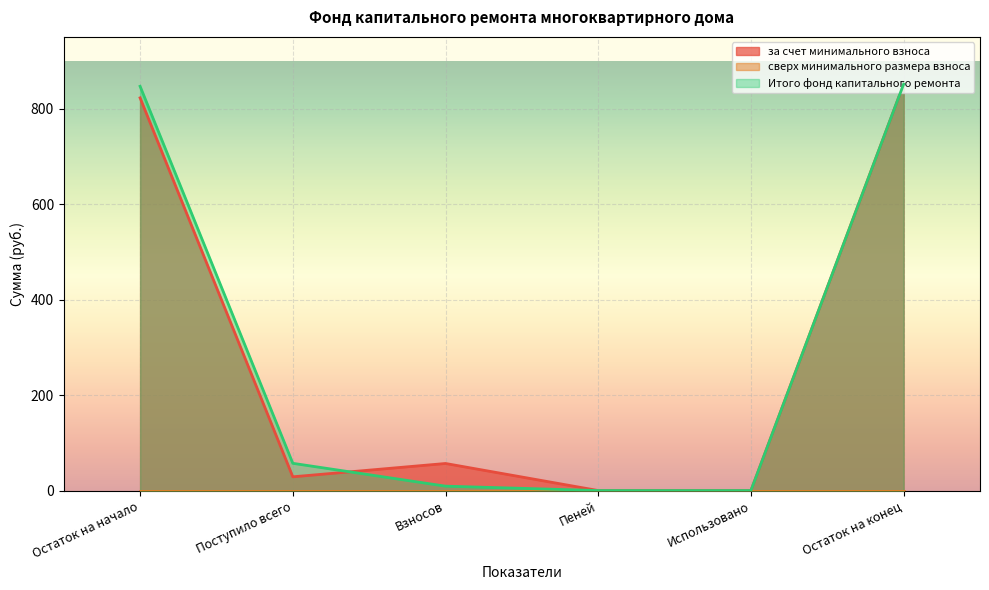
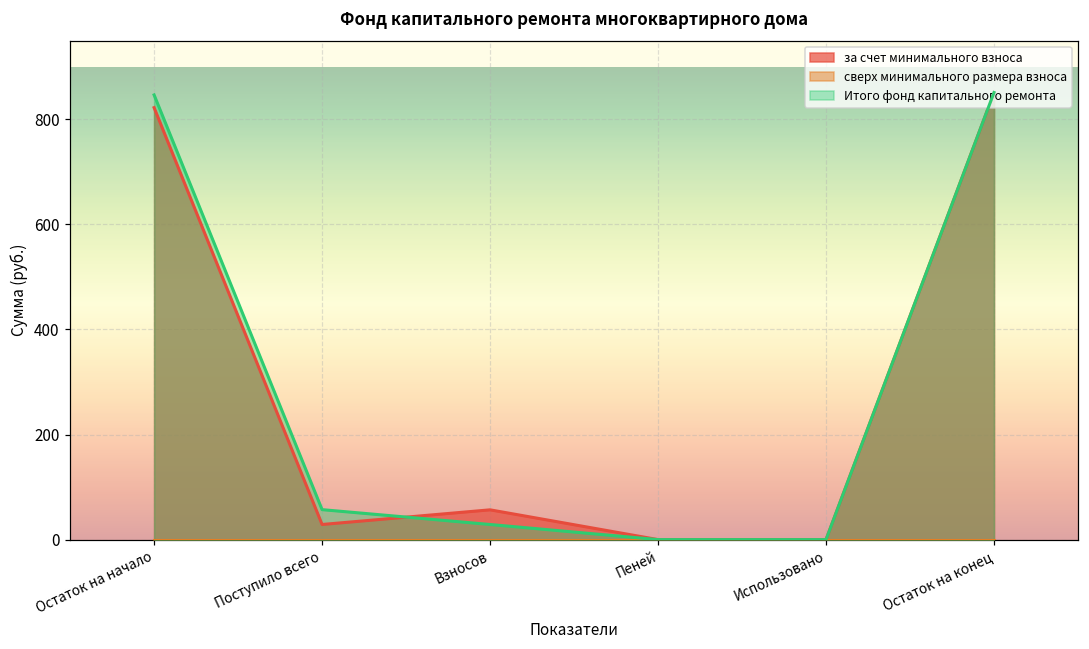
Итого фонд капитального ремонта, Взносов: 10 -> 30
